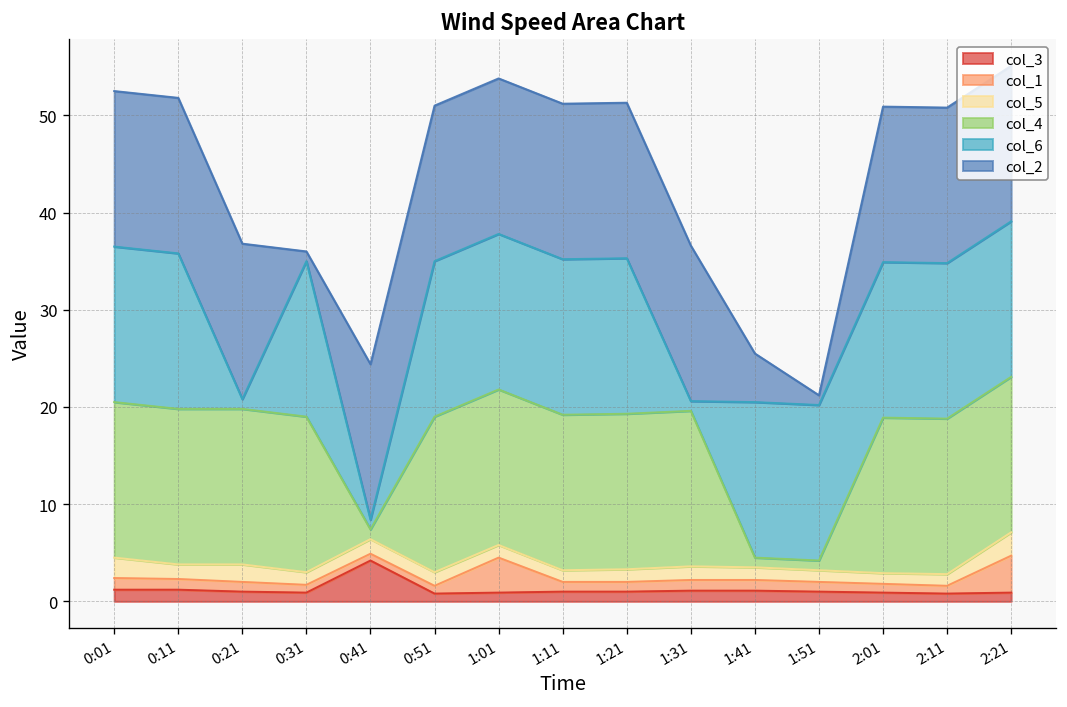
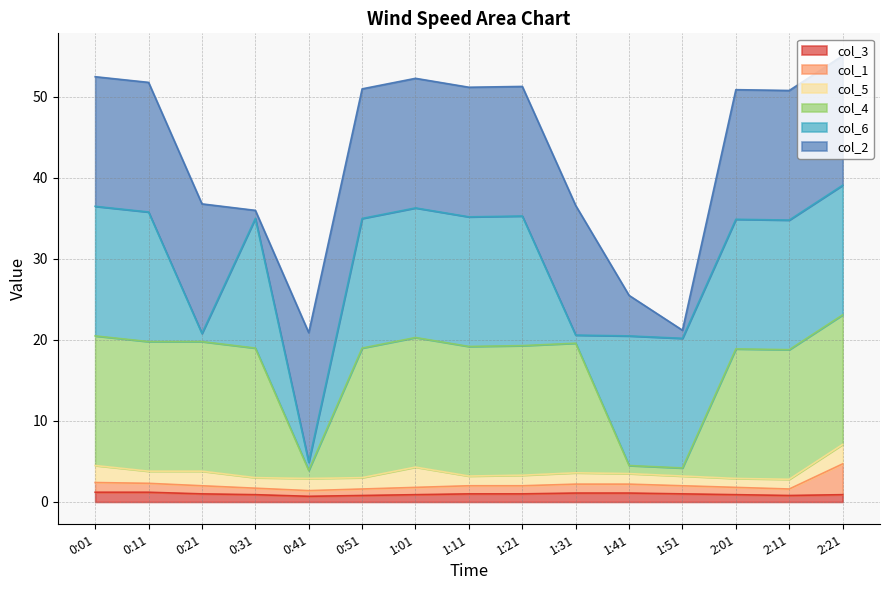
col_3, 0:41: 4 -> 1
col_1, 1:01: 4 -> 1
col_5, 1:01: 1 -> 3
